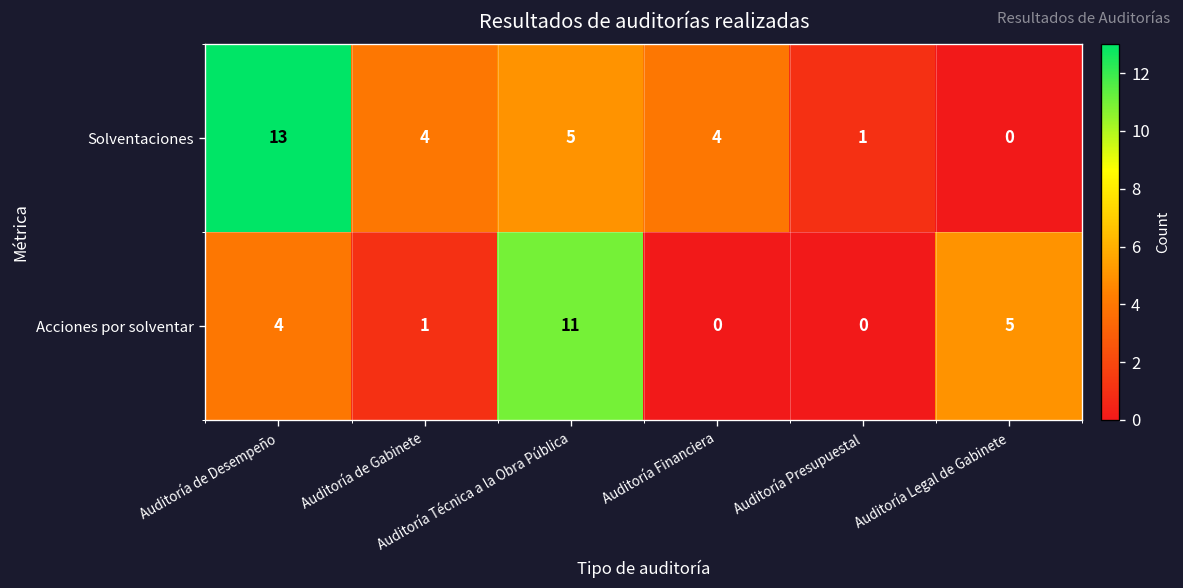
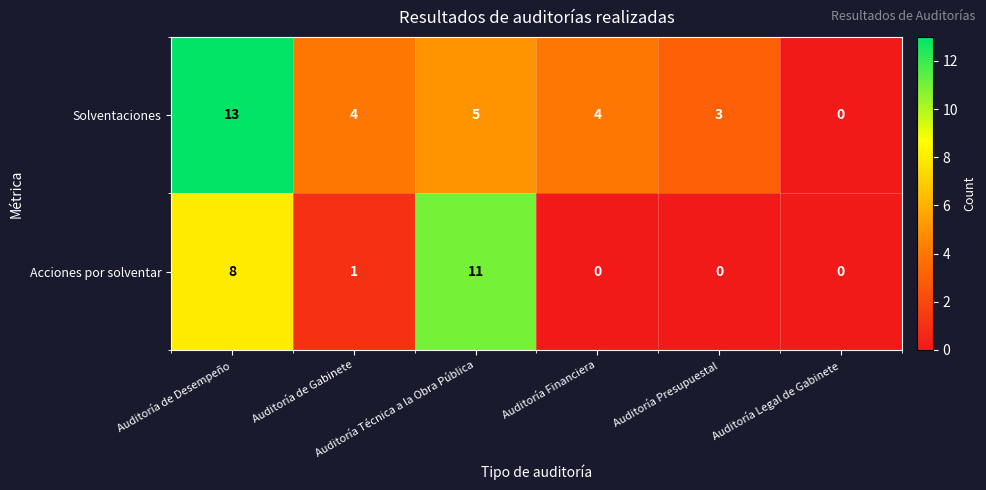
Solventaciones, Auditoría Presupuestal: 1 -> 3
Acciones por solventar, Auditoría de Desempeño: 4 -> 8
Acciones por solventar, Auditoría Legal de Gabinete: 5 -> 0
